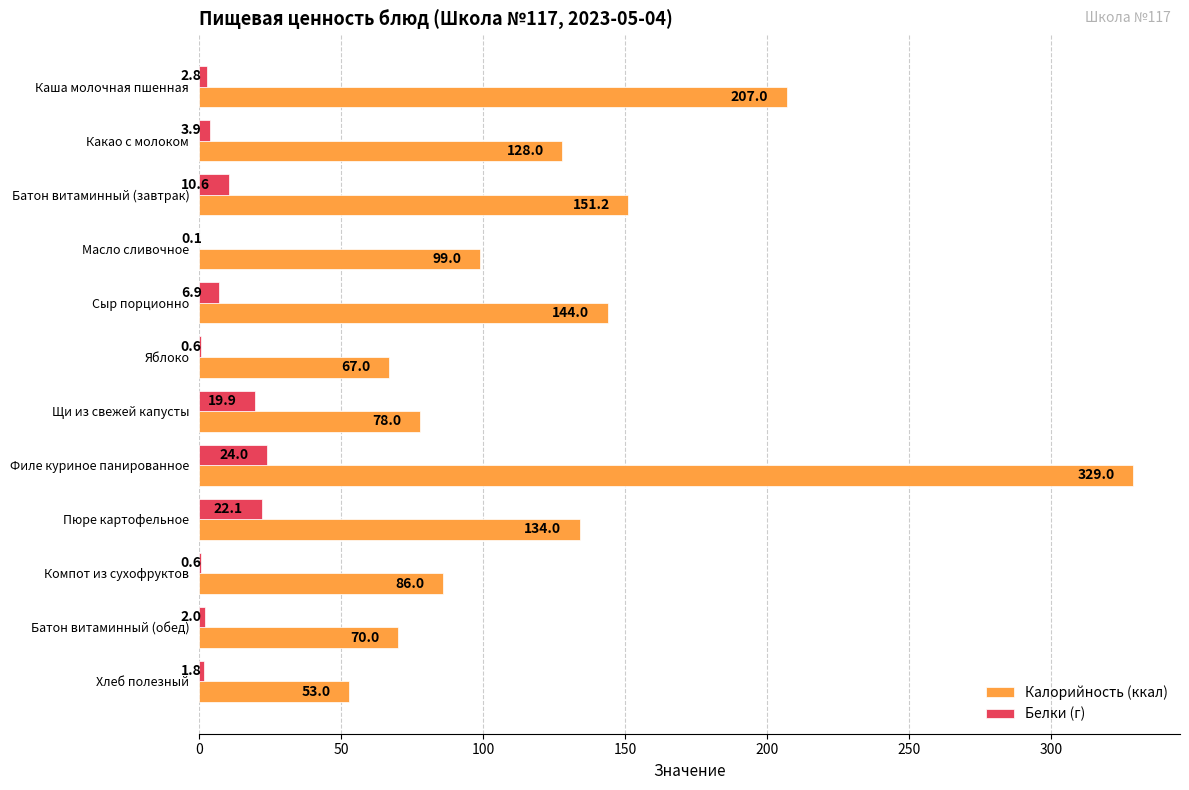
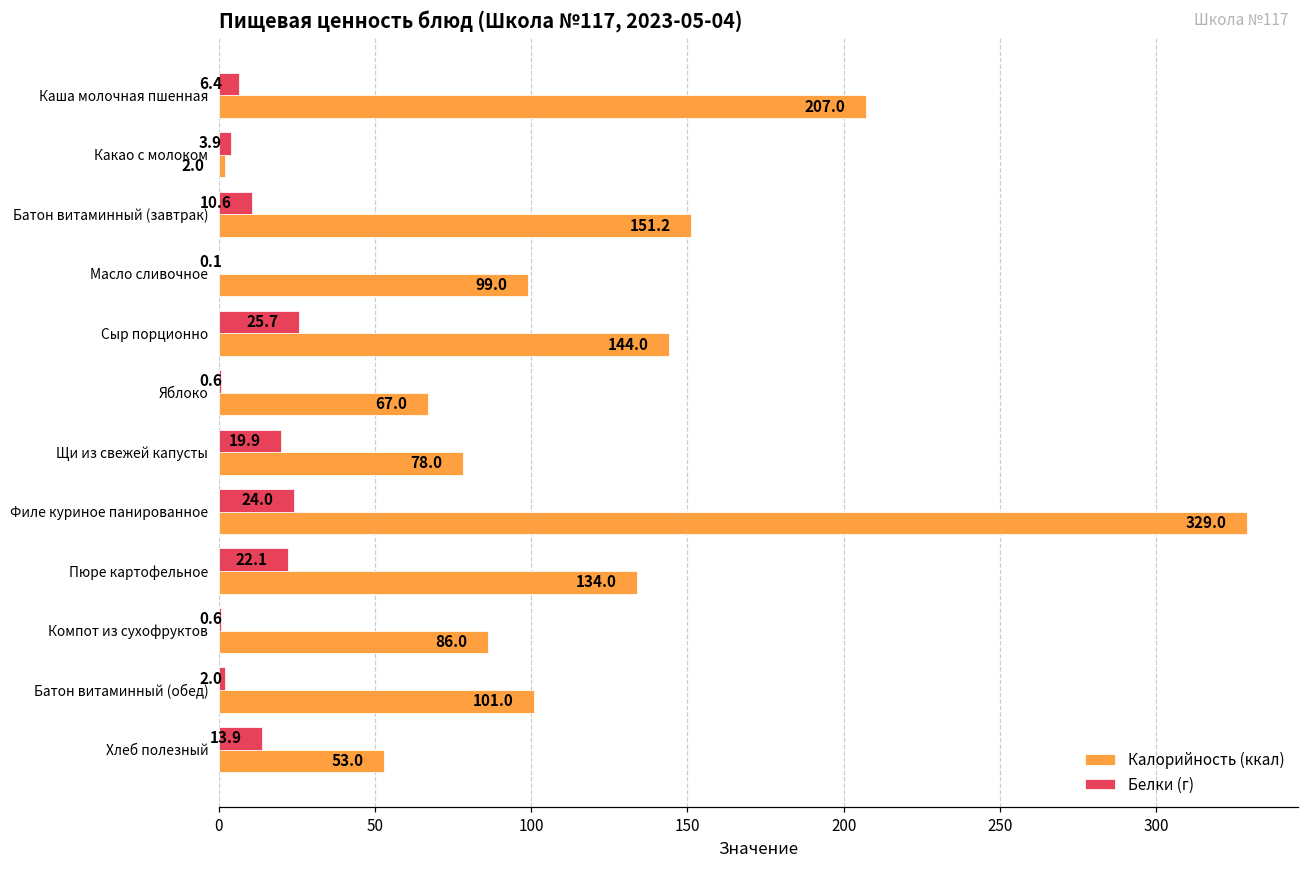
Белки (г), Каша молочная пшенная: 2.8 -> 6.4
Калорийность (ккал), Какао с молоком: 128.0 -> 2.0
Белки (г), Сыр порционно: 6.9 -> 25.7
Калорийность (ккал), Батон витаминный (обед): 70.0 -> 101.0
Белки (г), Хлеб полезный: 1.8 -> 13.9
